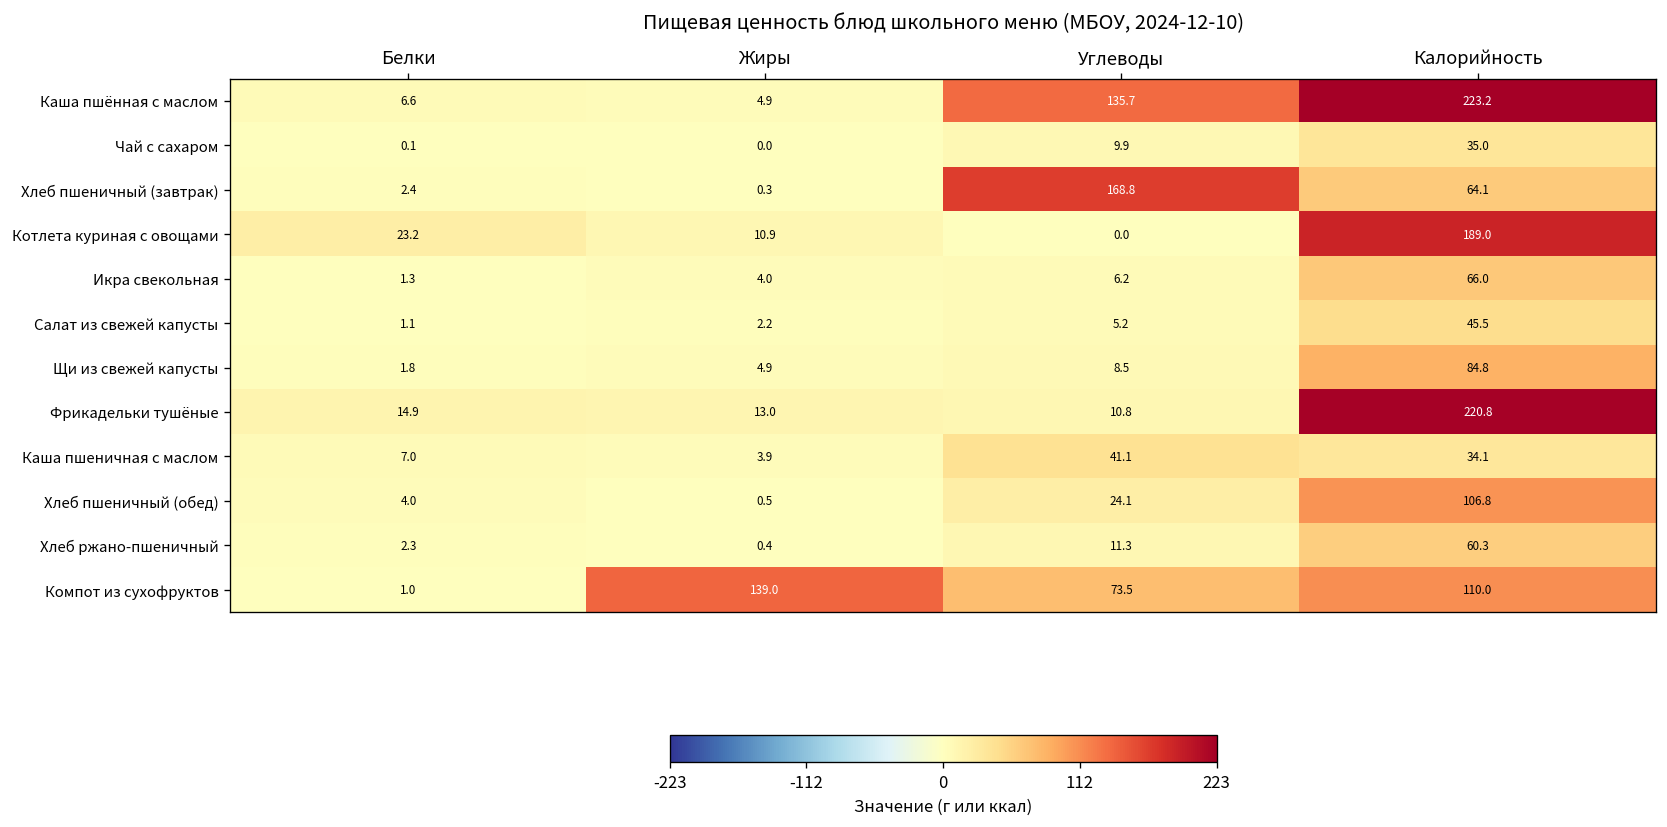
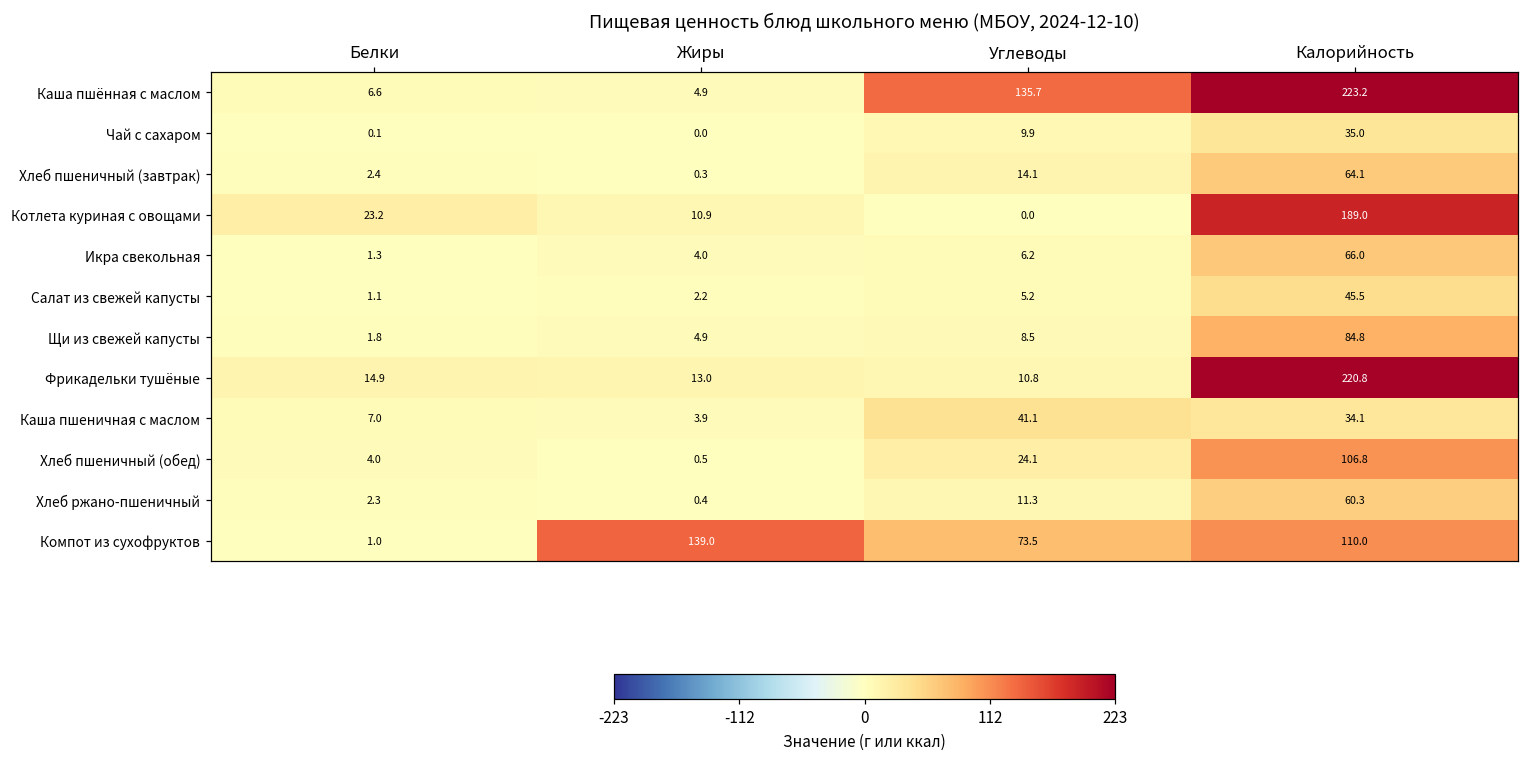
Хлеб пшеничный (завтрак), Углеводы: 168.8 -> 14.1
